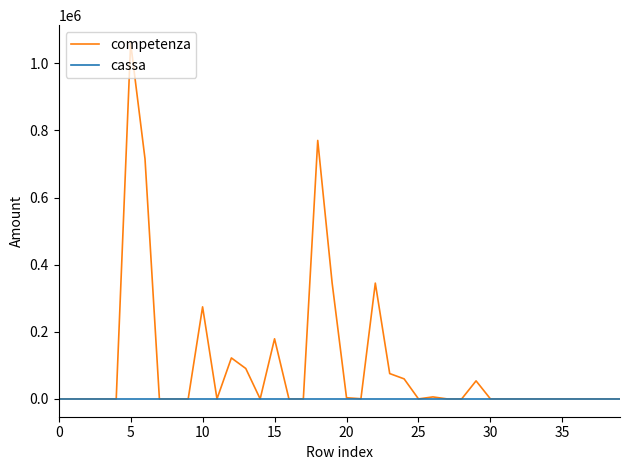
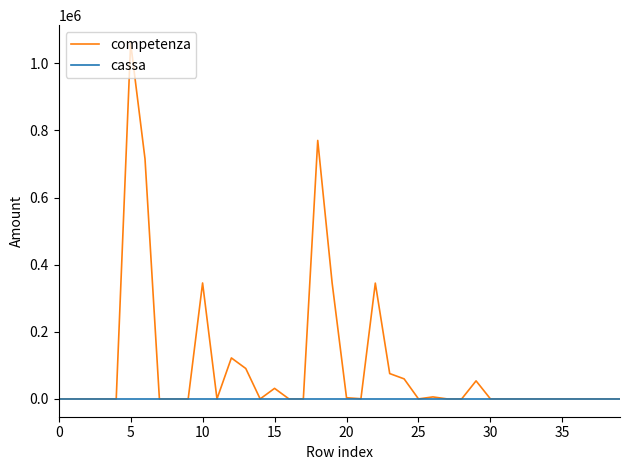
competenza, 10: 270000 -> 350000
competenza, 15: 180000 -> 30000
